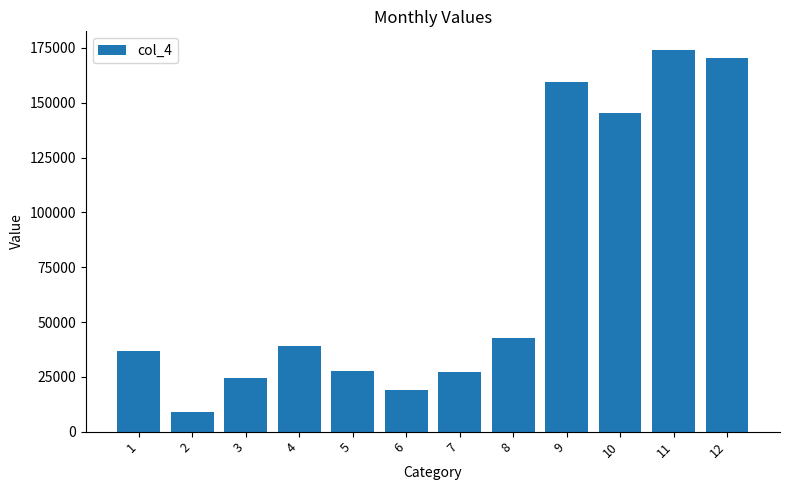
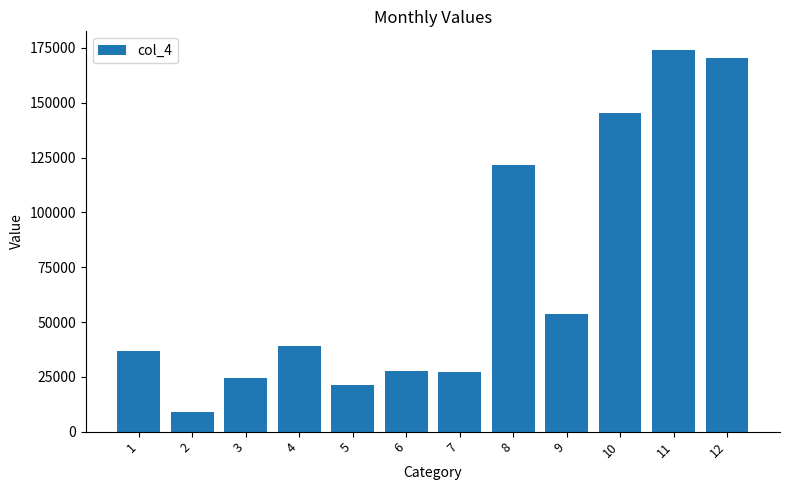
5: 27000 -> 21000
6: 19000 -> 27000
8: 43000 -> 122000
9: 159000 -> 54000
